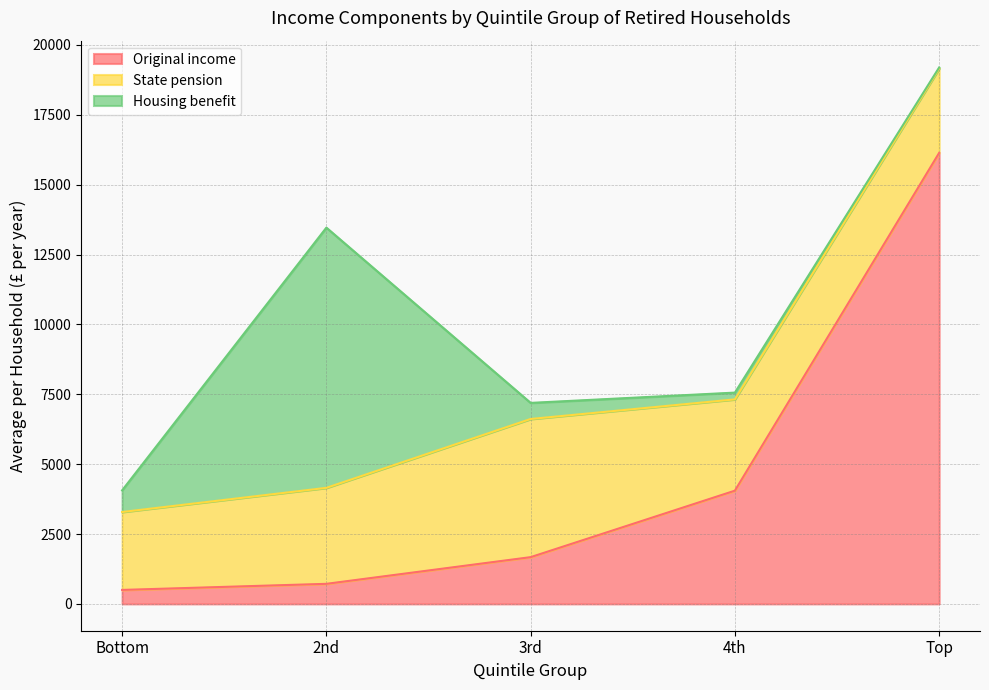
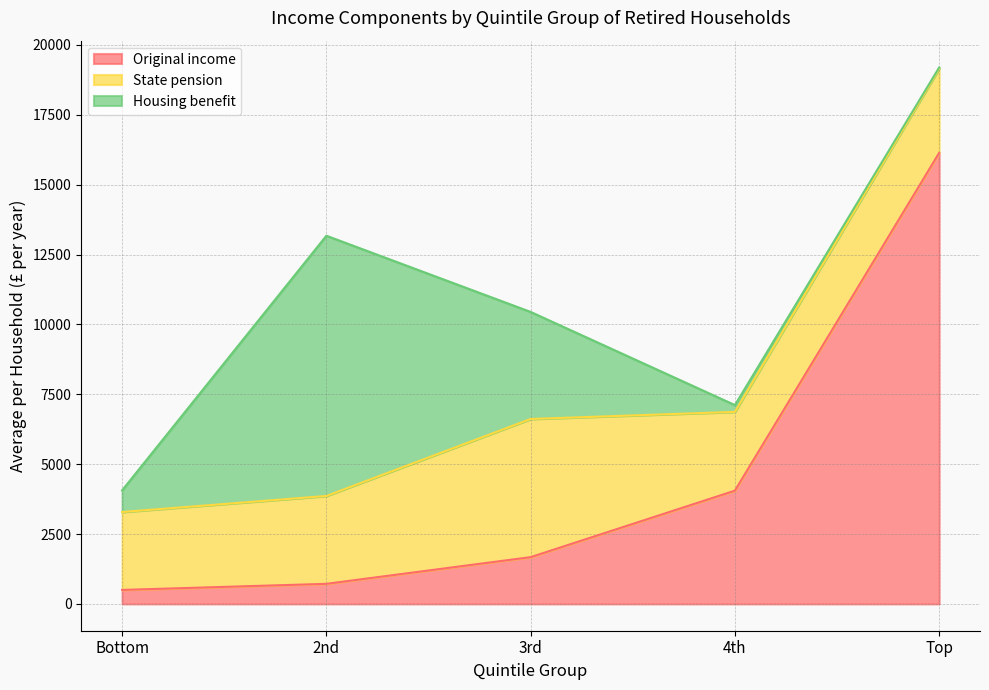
State pension, 2nd: 3400 -> 3100
Housing benefit, 3rd: 600 -> 3800
State pension, 4th: 3300 -> 2800
